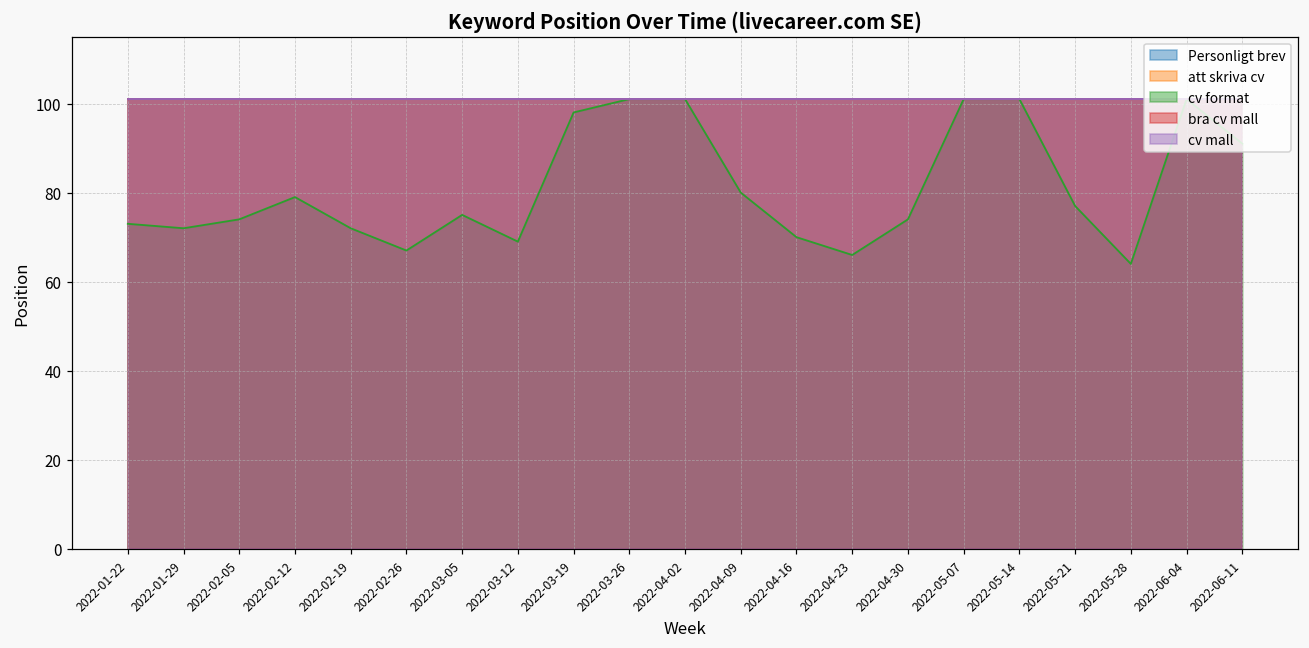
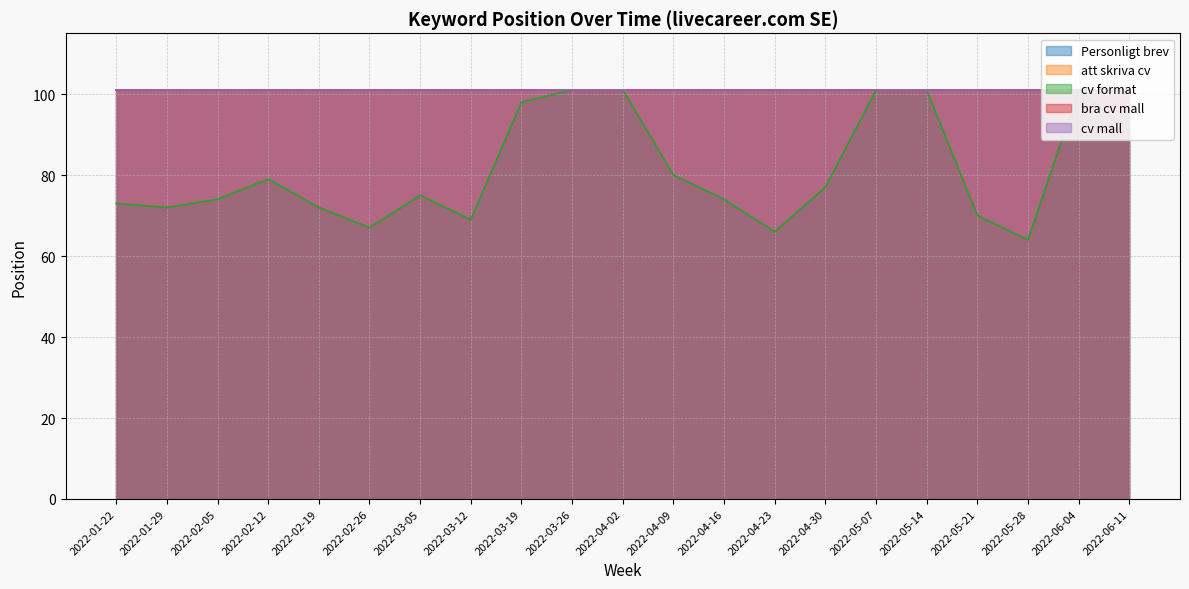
cv format, 2022-04-16: 70 -> 74
cv format, 2022-04-30: 74 -> 77
cv format, 2022-05-21: 77 -> 70
